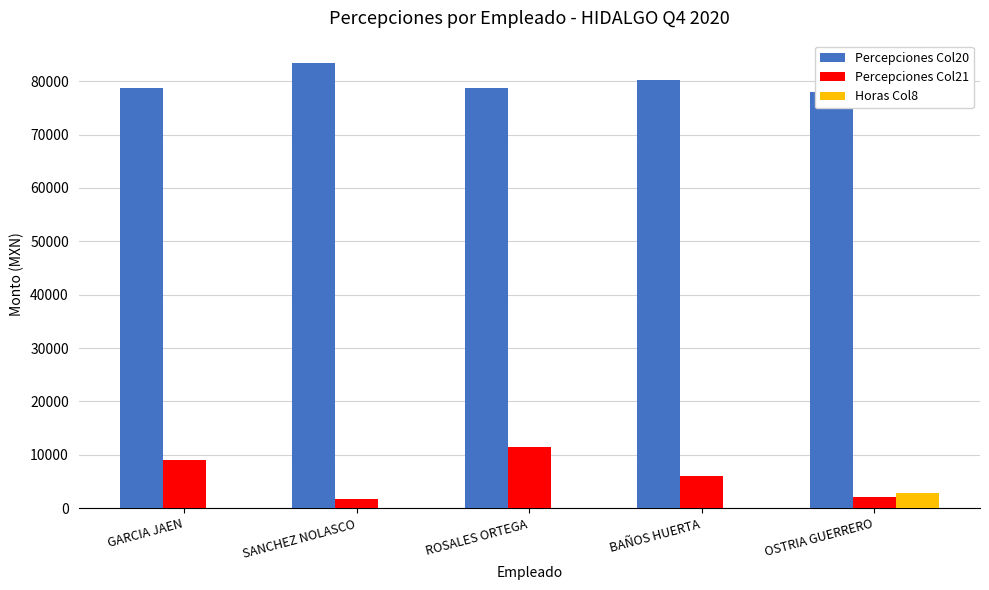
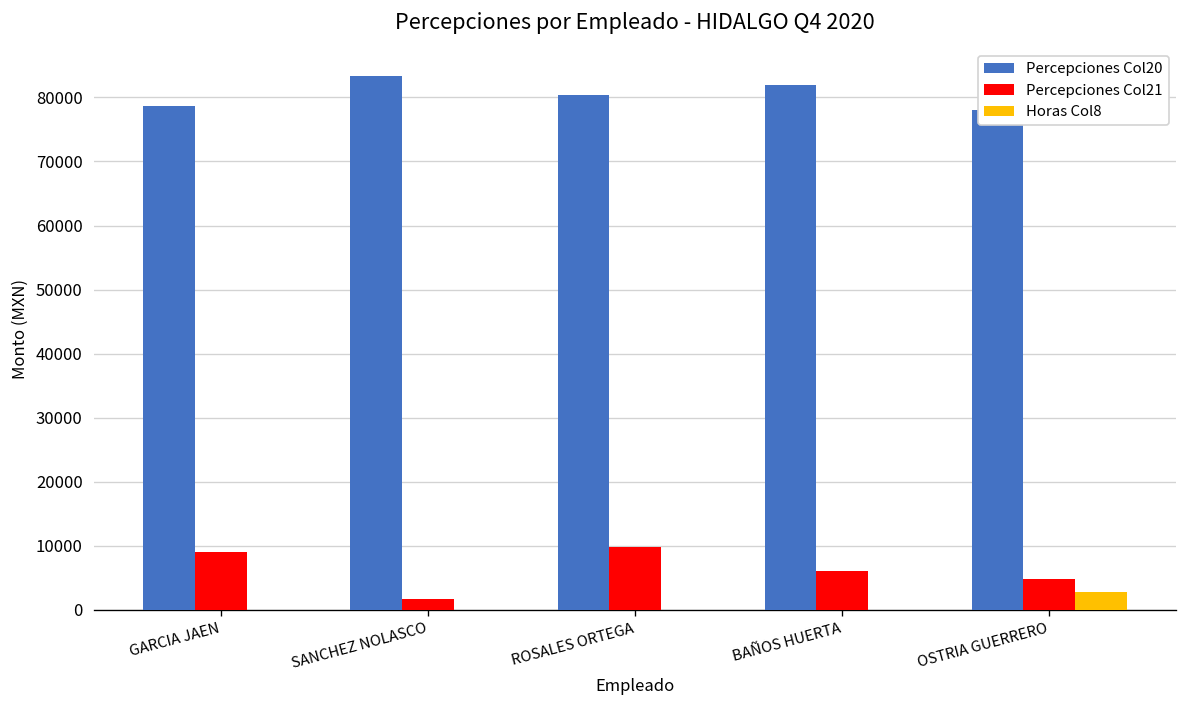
Percepciones Col20, ROSALES ORTEGA: 79000 -> 80000
Percepciones Col21, ROSALES ORTEGA: 12000 -> 10000
Percepciones Col20, BAÑOS HUERTA: 80000 -> 82000
Percepciones Col21, OSTRIA GUERRERO: 2000 -> 5000
